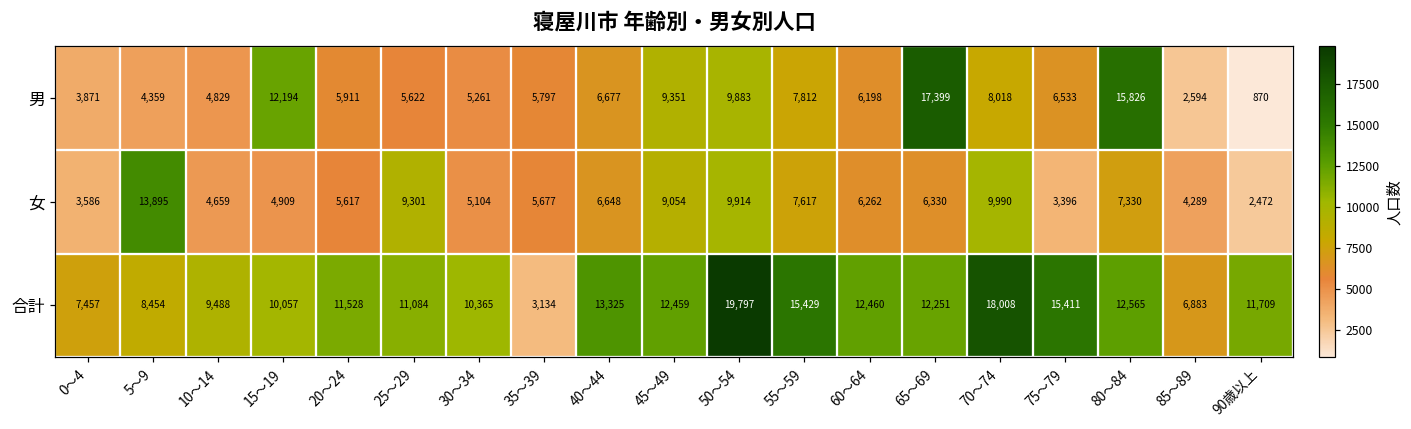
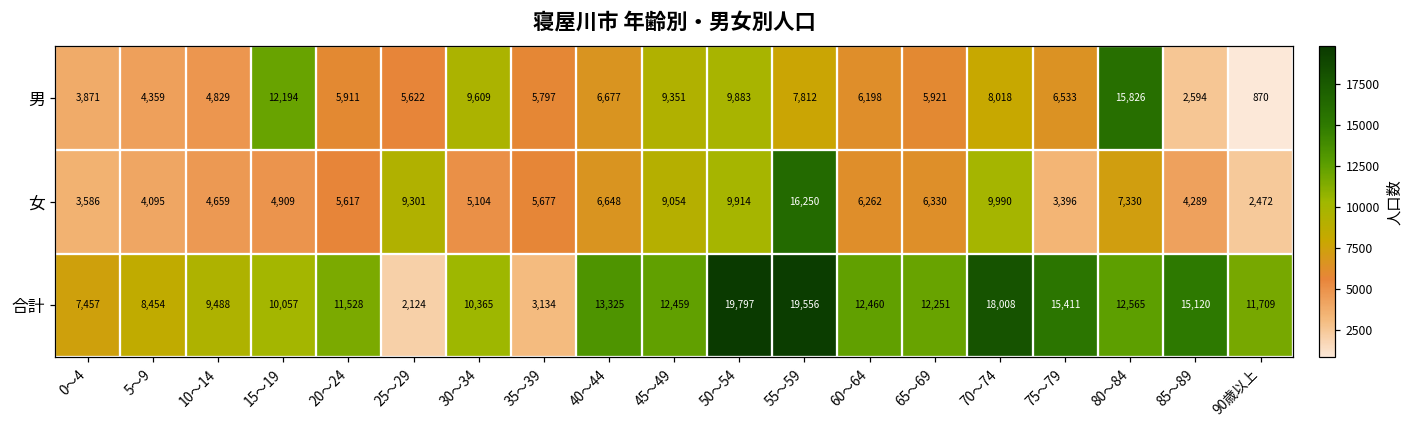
男, 30～34: 5,261 -> 9,609
男, 65～69: 17,399 -> 5,921
女, 5～9: 13,895 -> 4,095
女, 55～59: 7,617 -> 16,250
合計, 25～29: 11,084 -> 2,124
合計, 55～59: 15,429 -> 19,556
合計, 85～89: 6,883 -> 15,120
